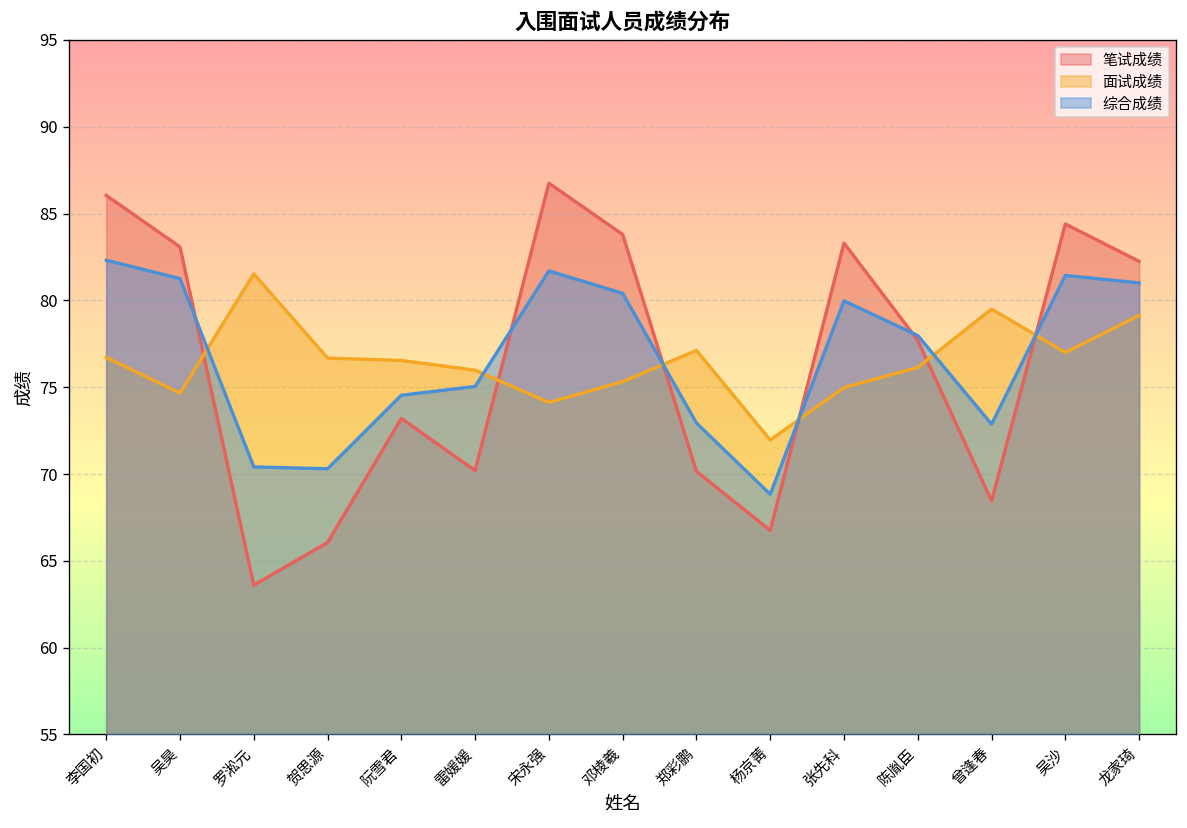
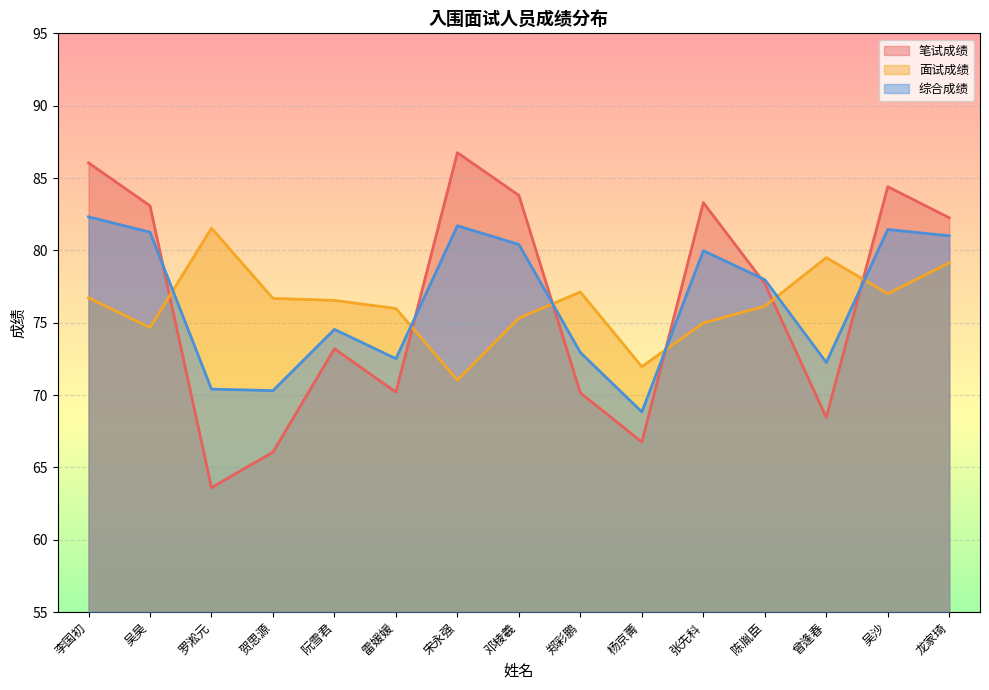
综合成绩, 雷媛媛: 75.0 -> 72.5
面试成绩, 宋永强: 74.1 -> 71.0
综合成绩, 曾逢春: 72.9 -> 72.3
